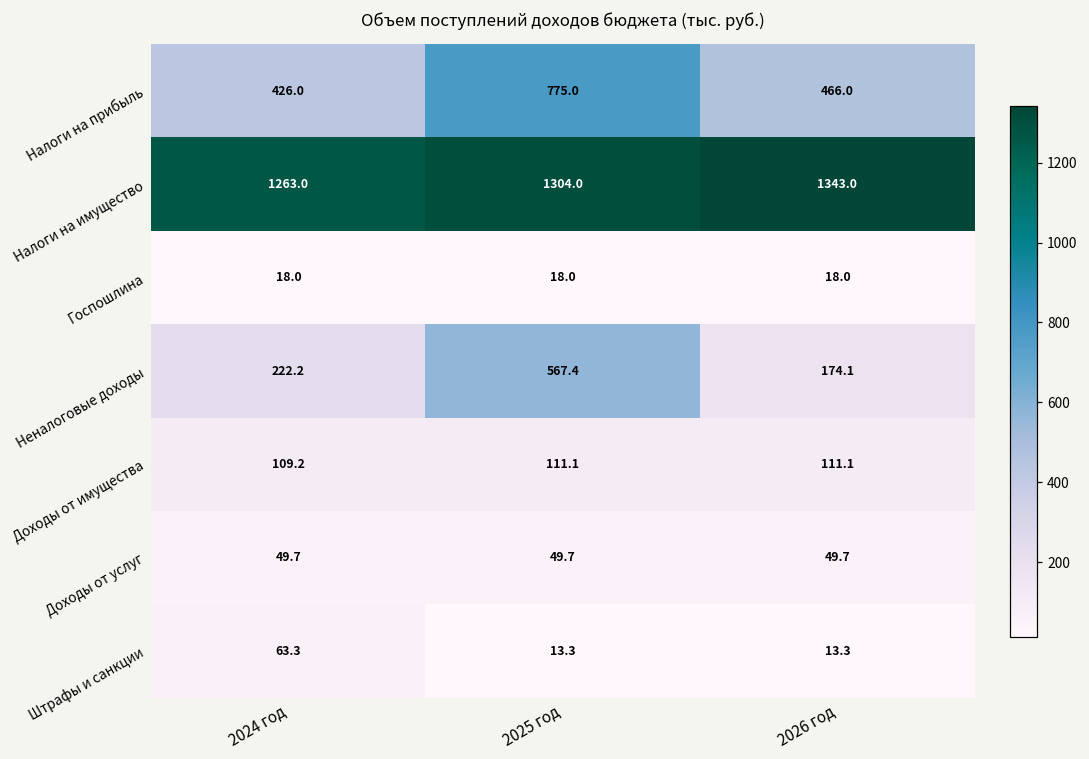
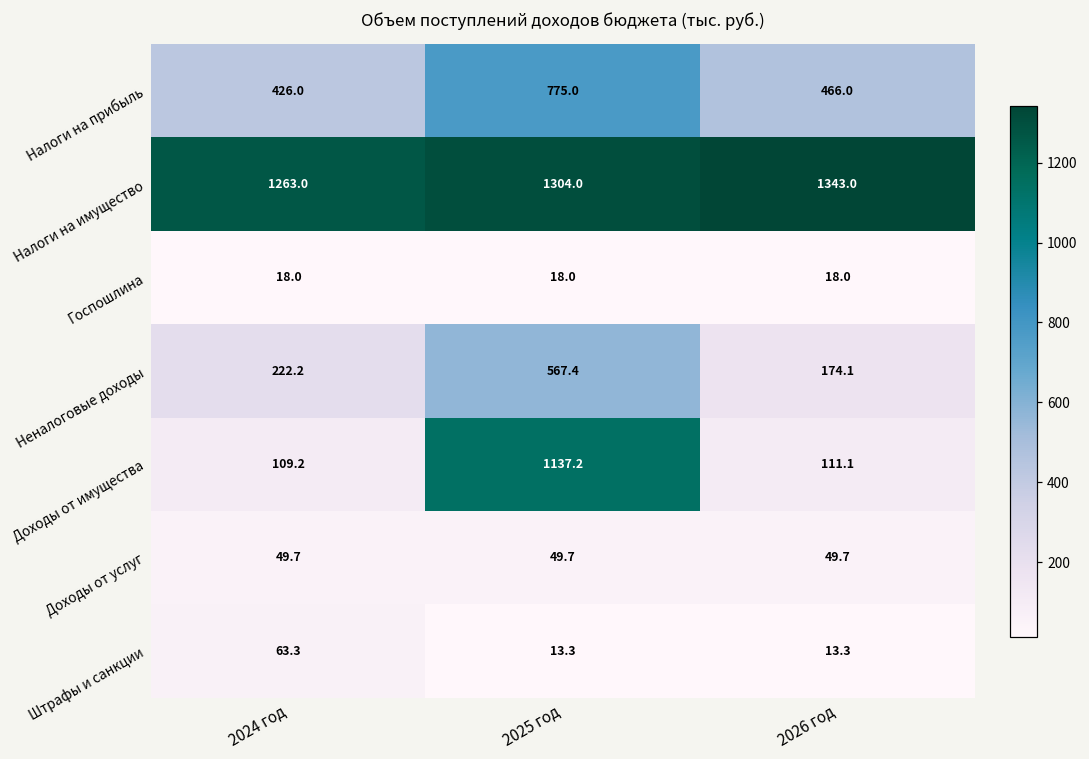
Доходы от имущества, 2025 год: 111.1 -> 1137.2
